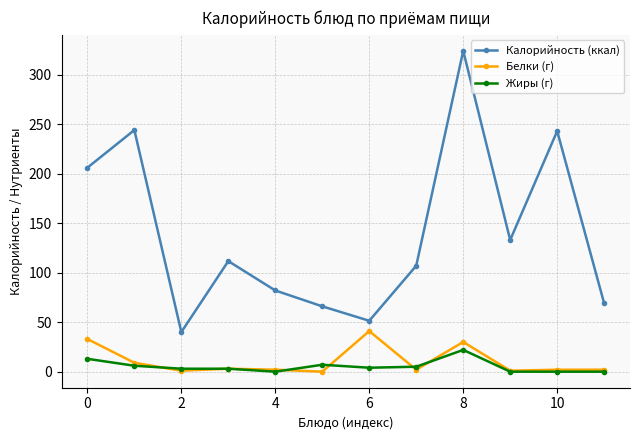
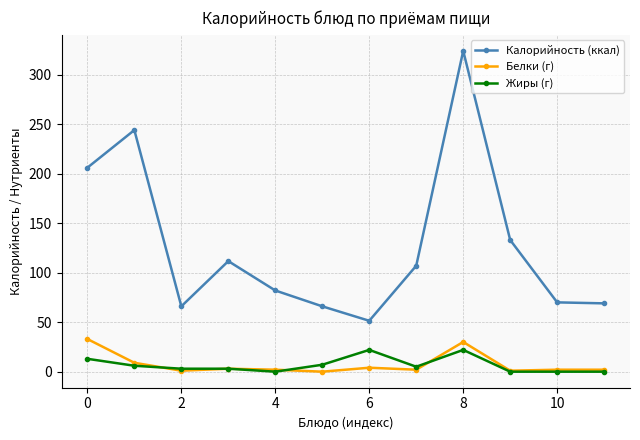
Калорийность (ккал), 2: 40 -> 70
Белки (г), 6: 40 -> 0
Жиры (г), 6: 0 -> 20
Калорийность (ккал), 10: 240 -> 70
